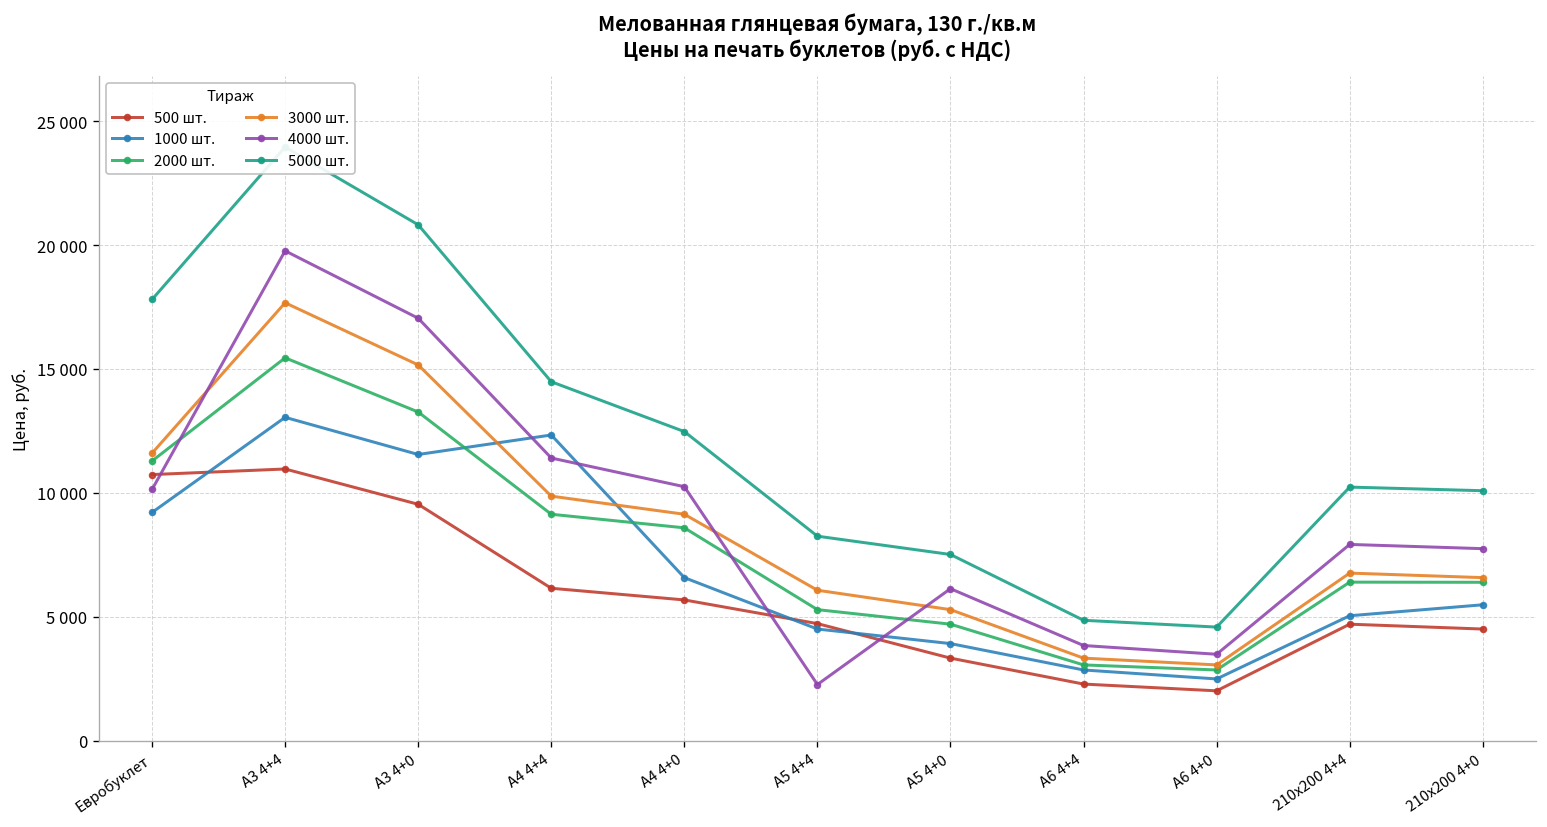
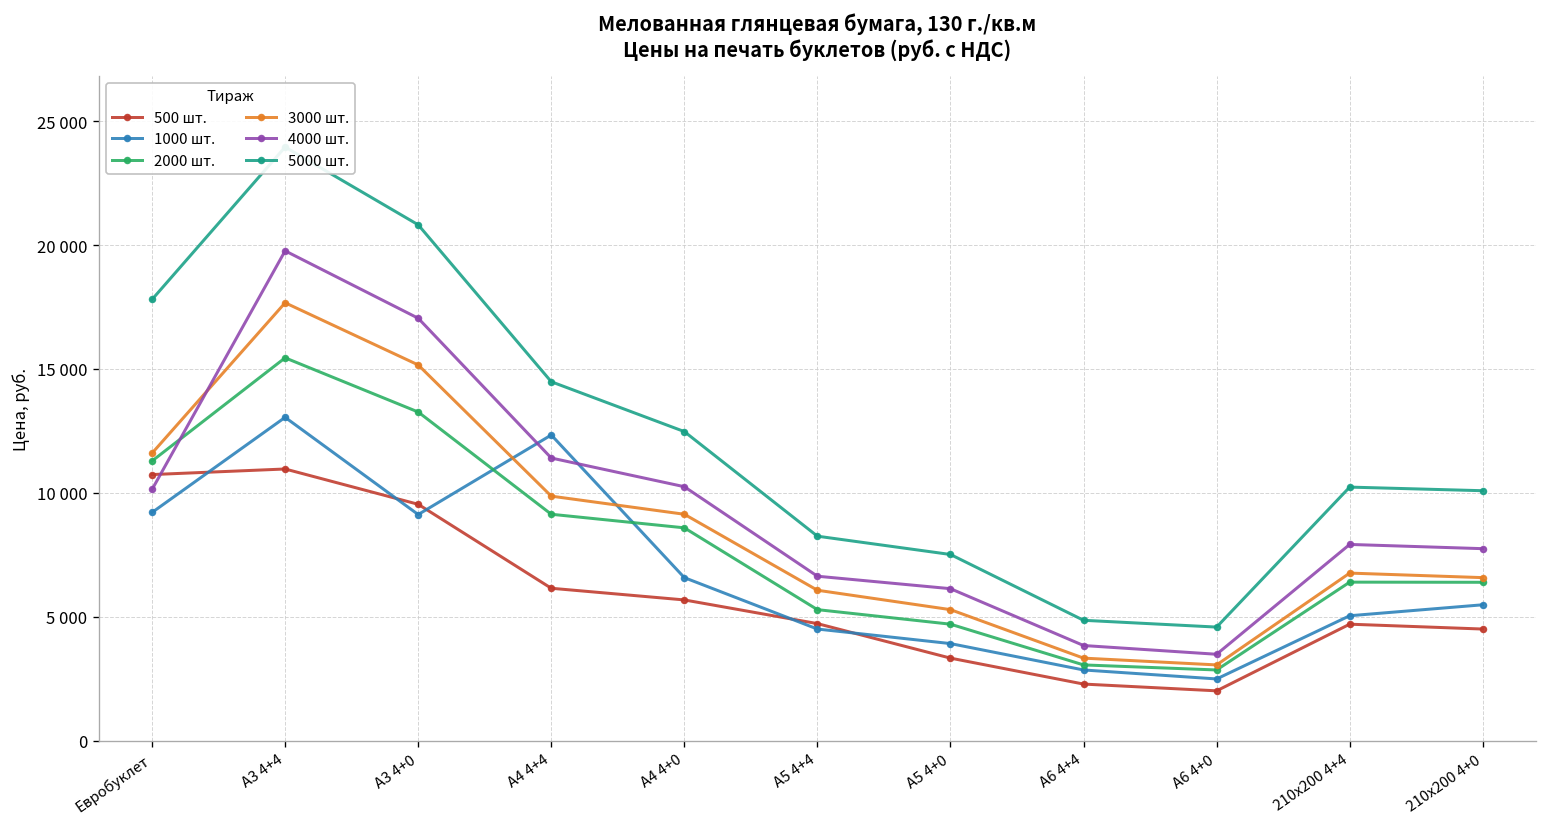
1000 шт., А3 4+0: 11500 -> 9100
4000 шт., А5 4+4: 2300 -> 6600
